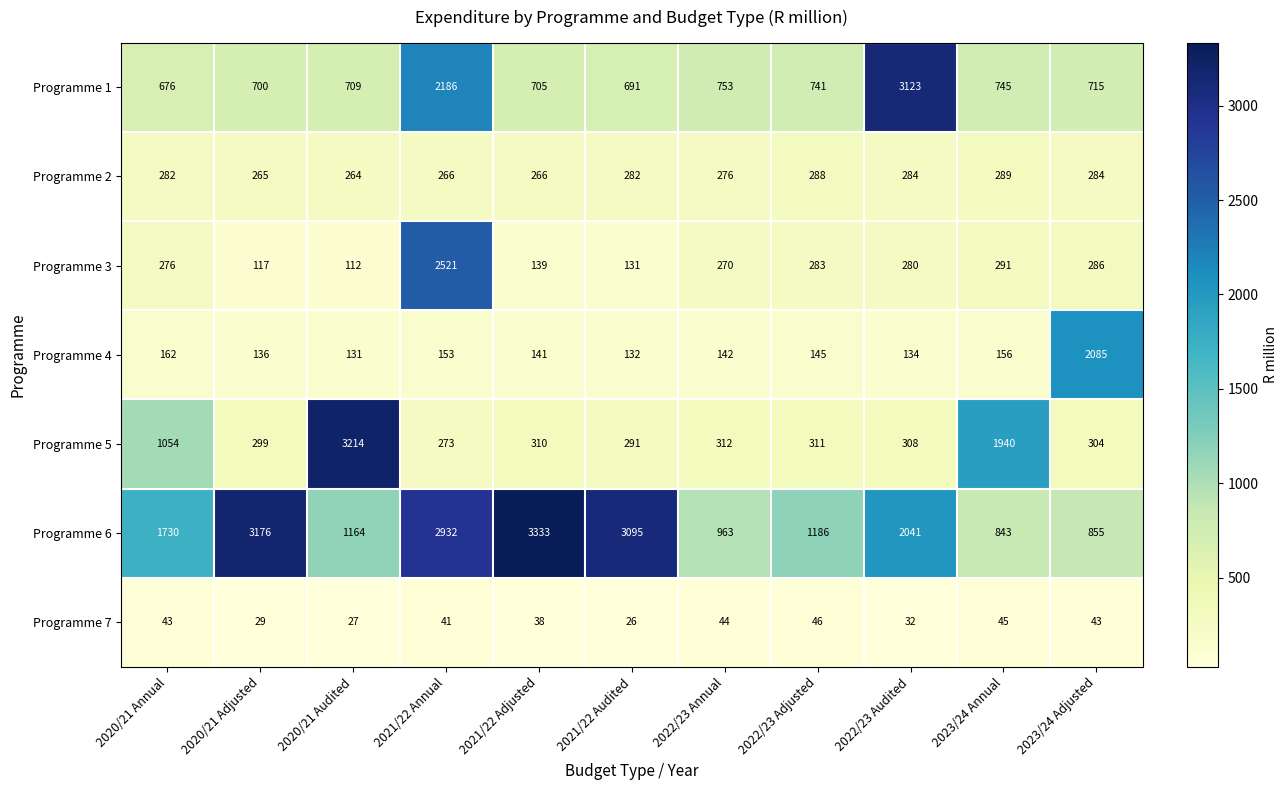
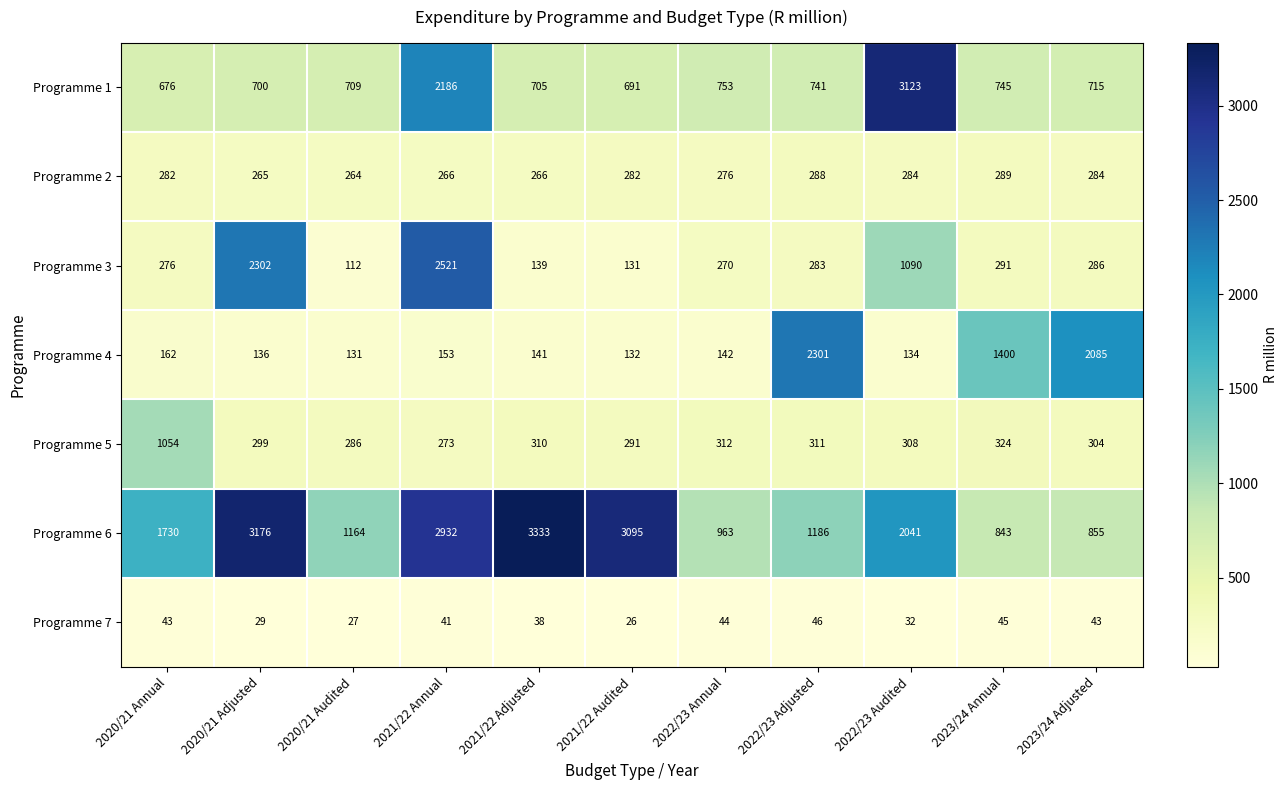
Programme 3, 2020/21 Adjusted: 117 -> 2302
Programme 3, 2022/23 Audited: 280 -> 1090
Programme 4, 2022/23 Adjusted: 145 -> 2301
Programme 4, 2023/24 Annual: 156 -> 1400
Programme 5, 2020/21 Audited: 3214 -> 286
Programme 5, 2023/24 Annual: 1940 -> 324
